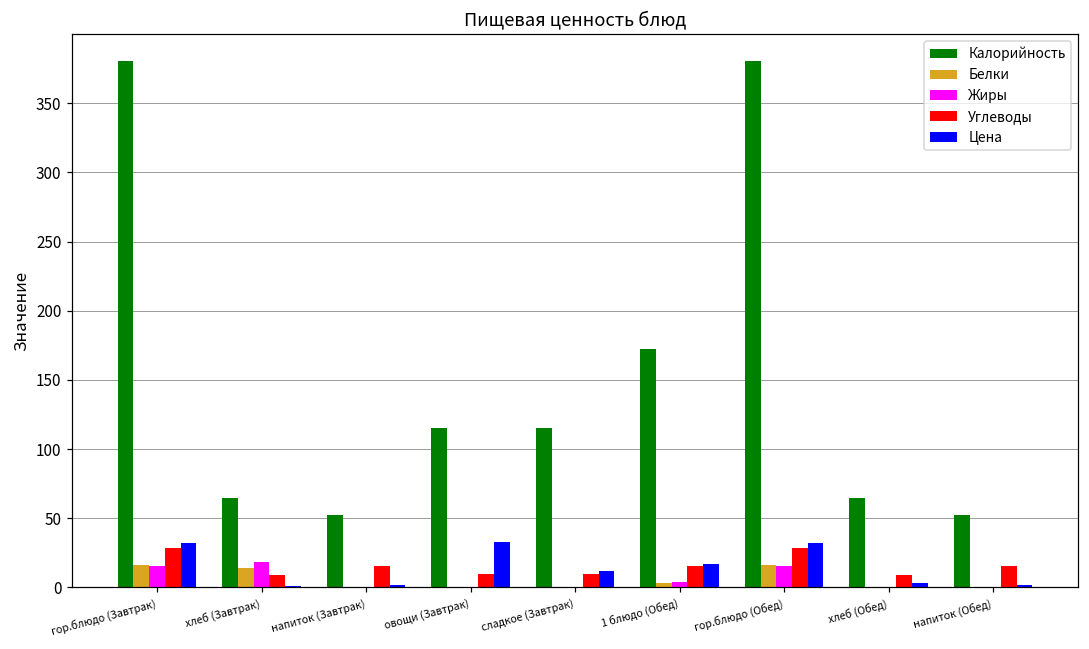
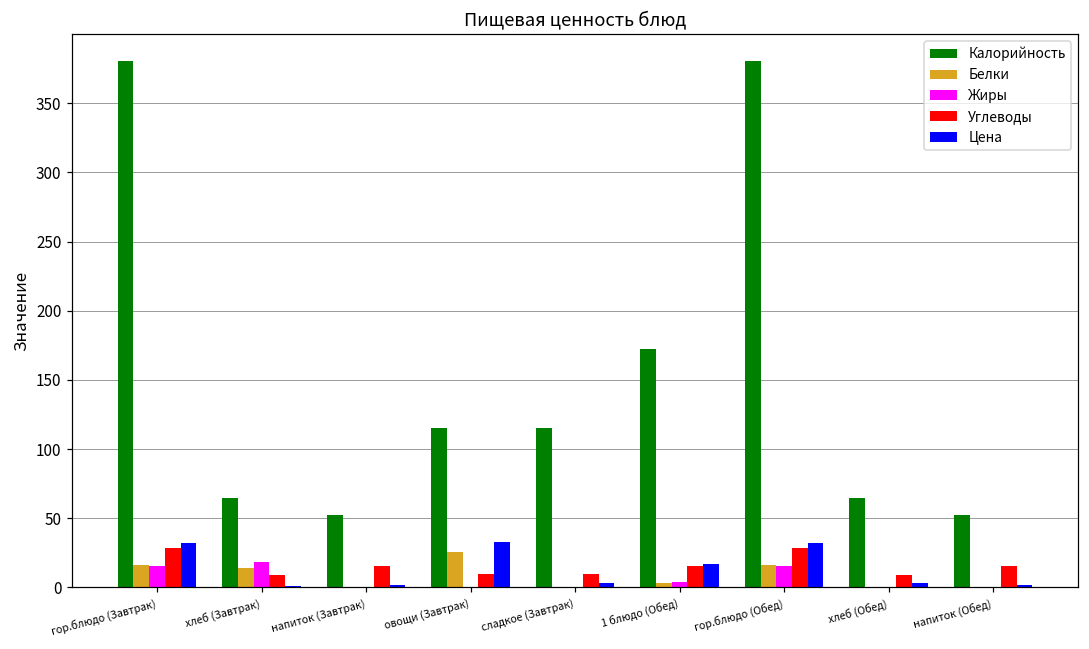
Белки, овощи (Завтрак): 0 -> 26
Цена, сладкое (Завтрак): 12 -> 3
